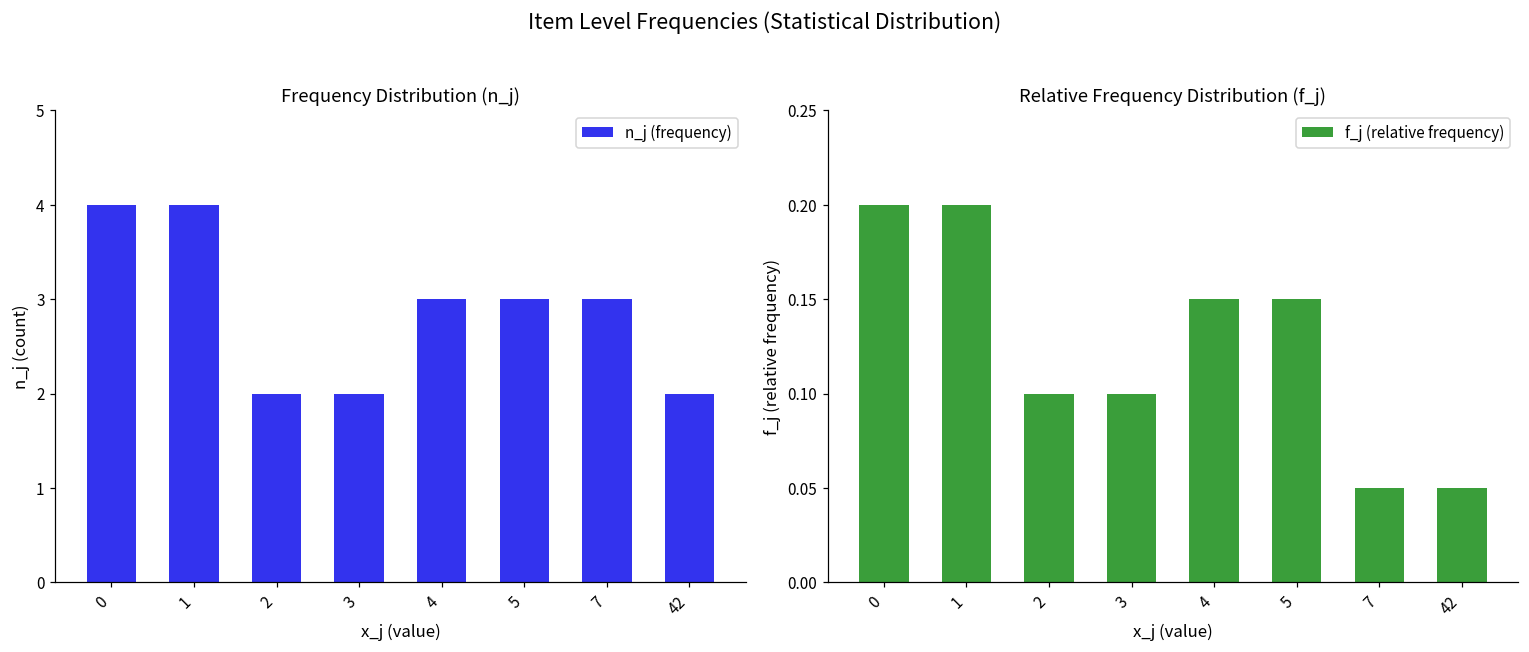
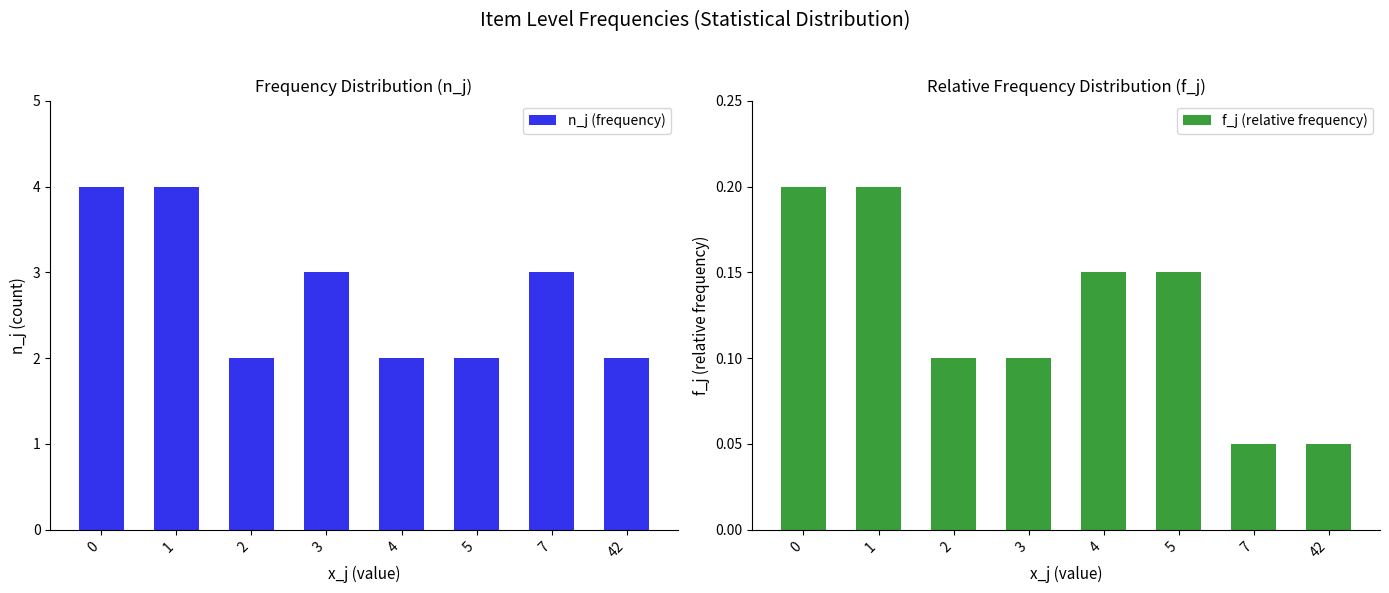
Frequency Distribution (n_j), 3: 2 -> 3
Frequency Distribution (n_j), 4: 3 -> 2
Frequency Distribution (n_j), 5: 3 -> 2
